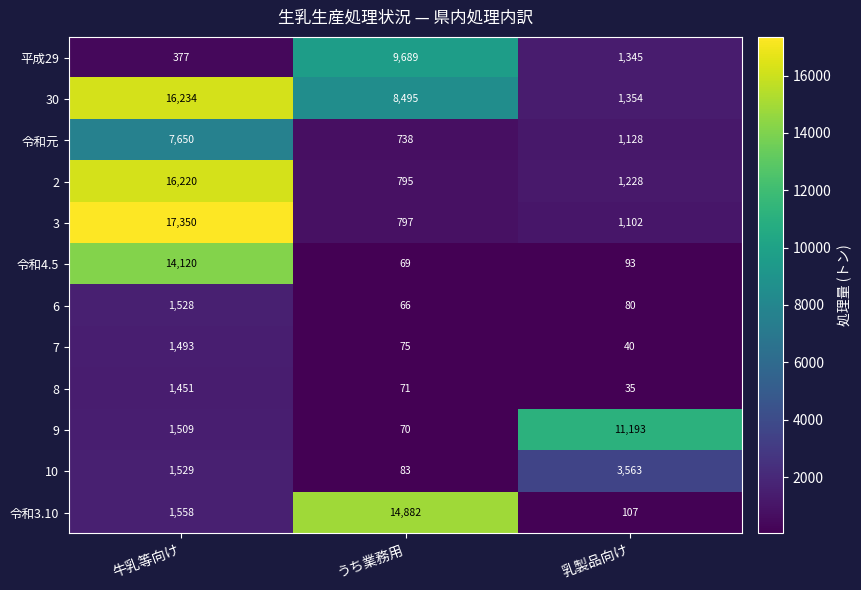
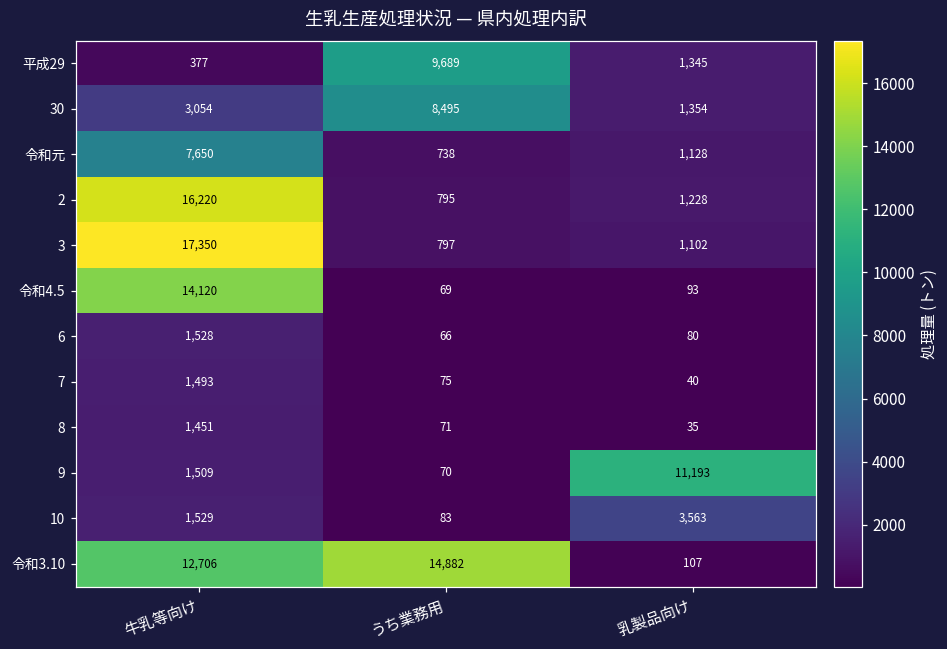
30, 牛乳等向け: 16,234 -> 3,054
令和3.10, 牛乳等向け: 1,558 -> 12,706
